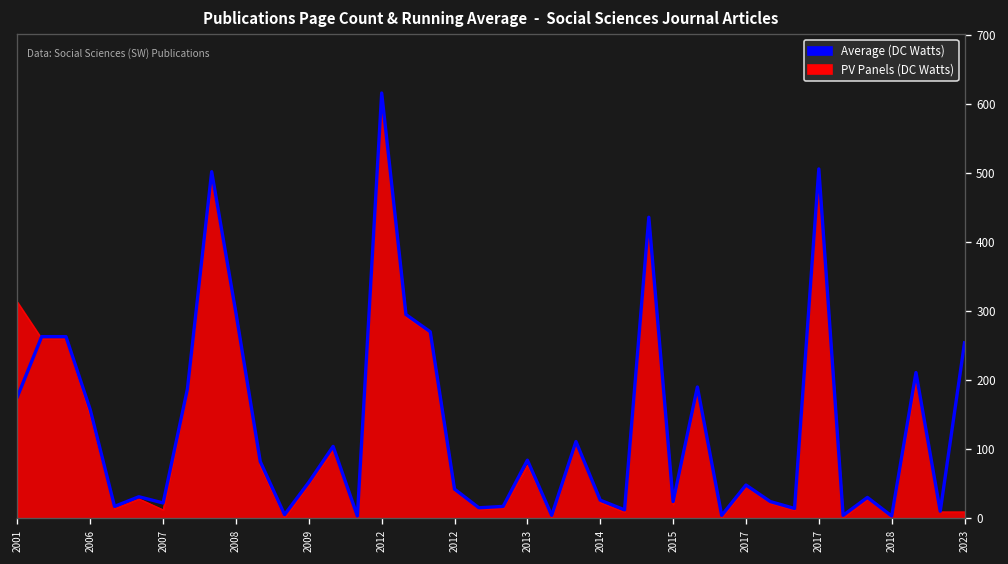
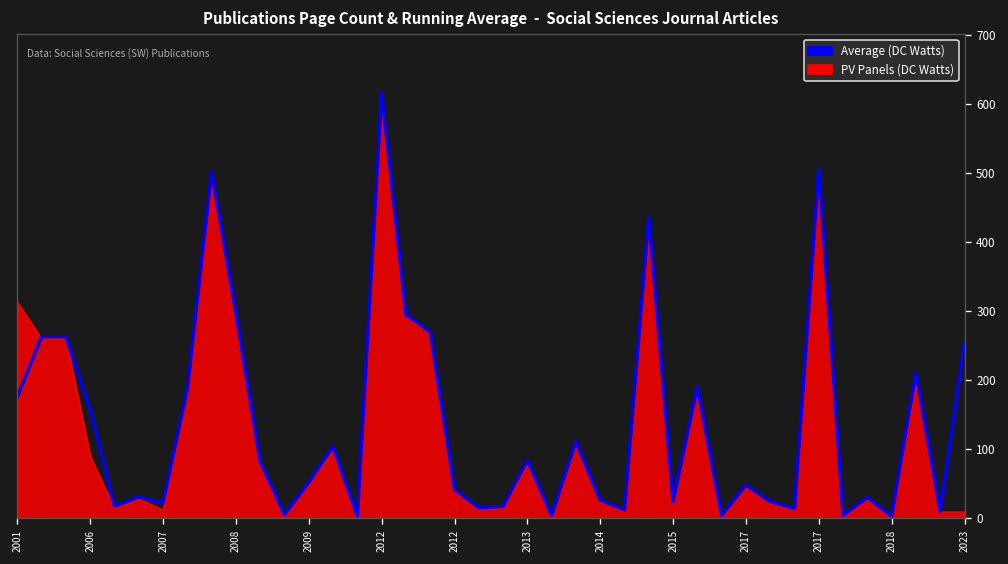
PV Panels (DC Watts), 2006: 150 -> 90
